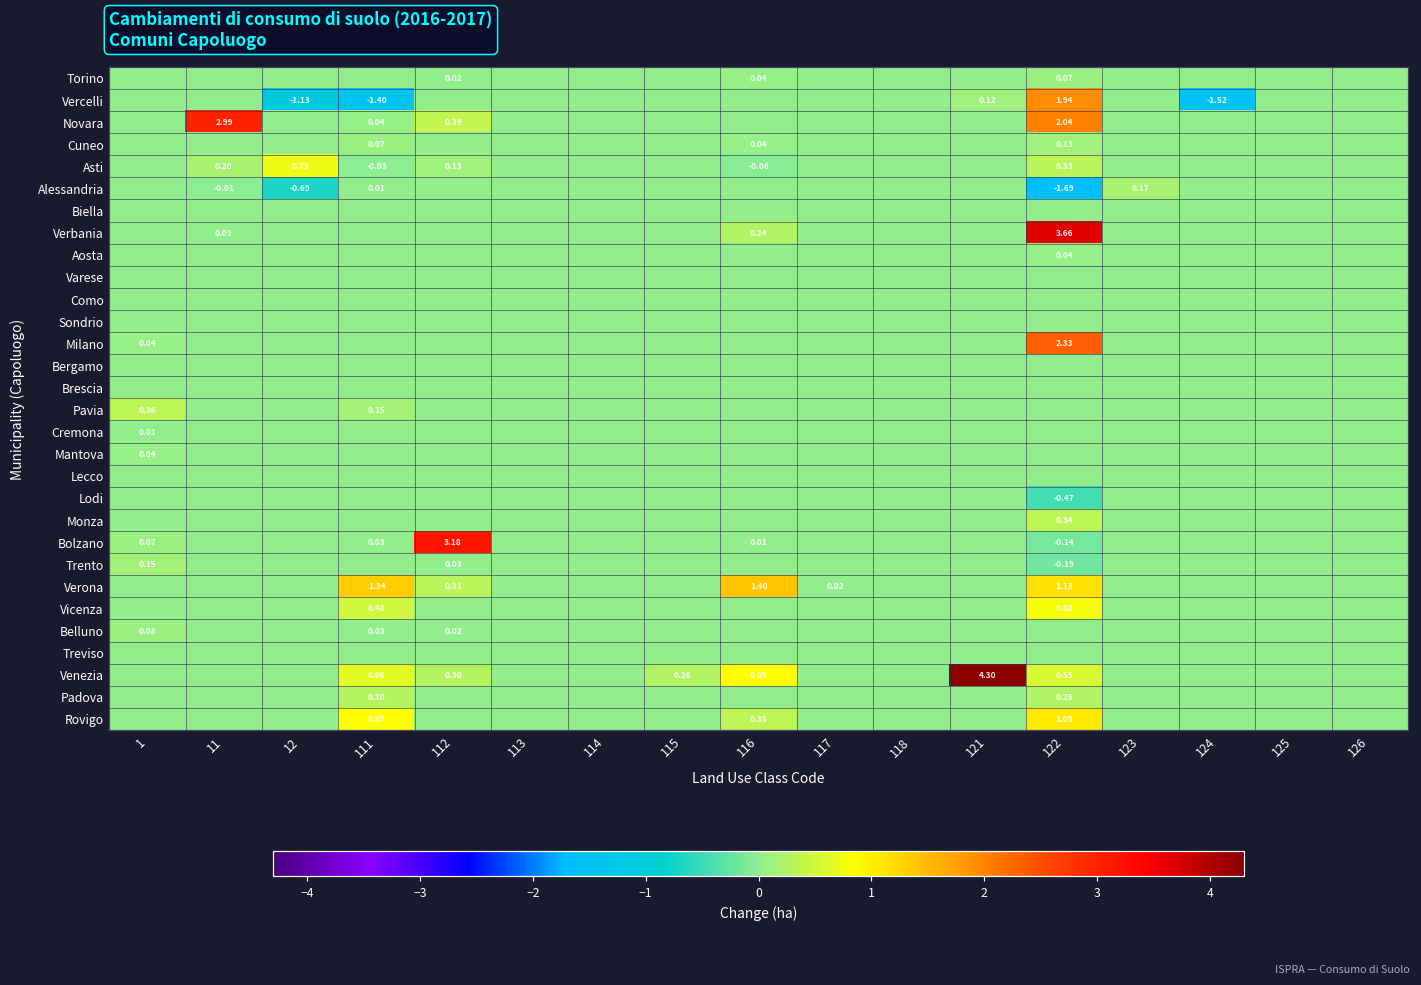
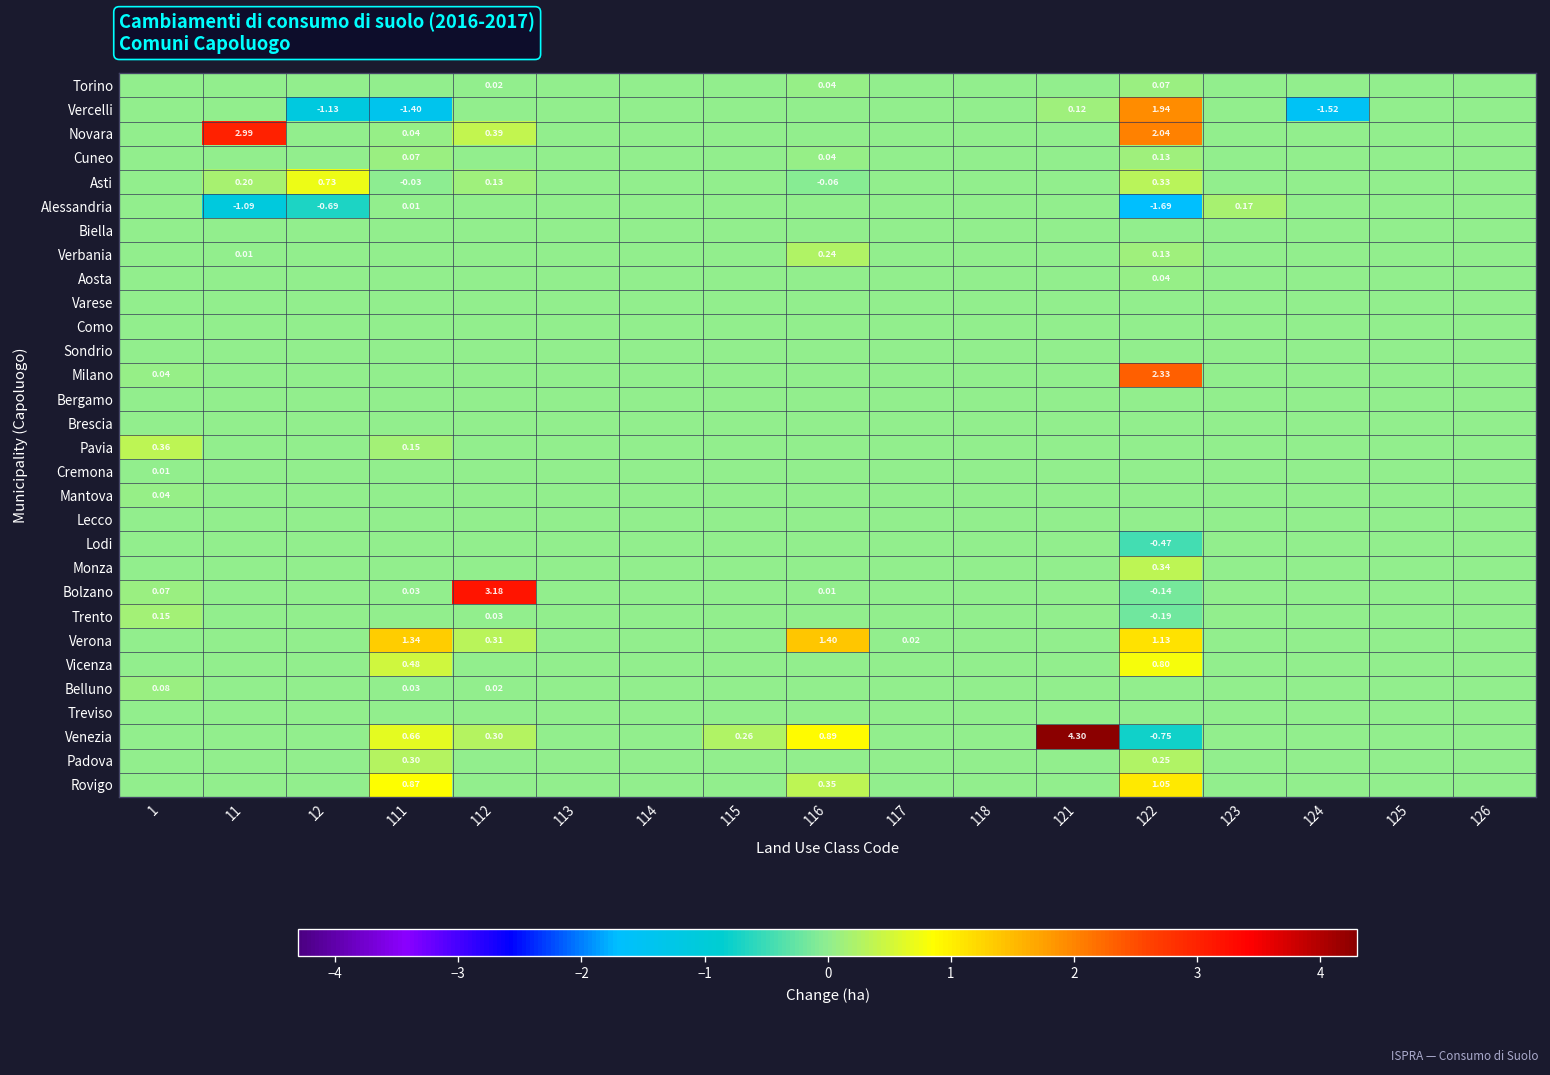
Alessandria, 11: -0.01 -> -1.09
Verbania, 122: 3.66 -> 0.13
Venezia, 122: 0.55 -> -0.75
